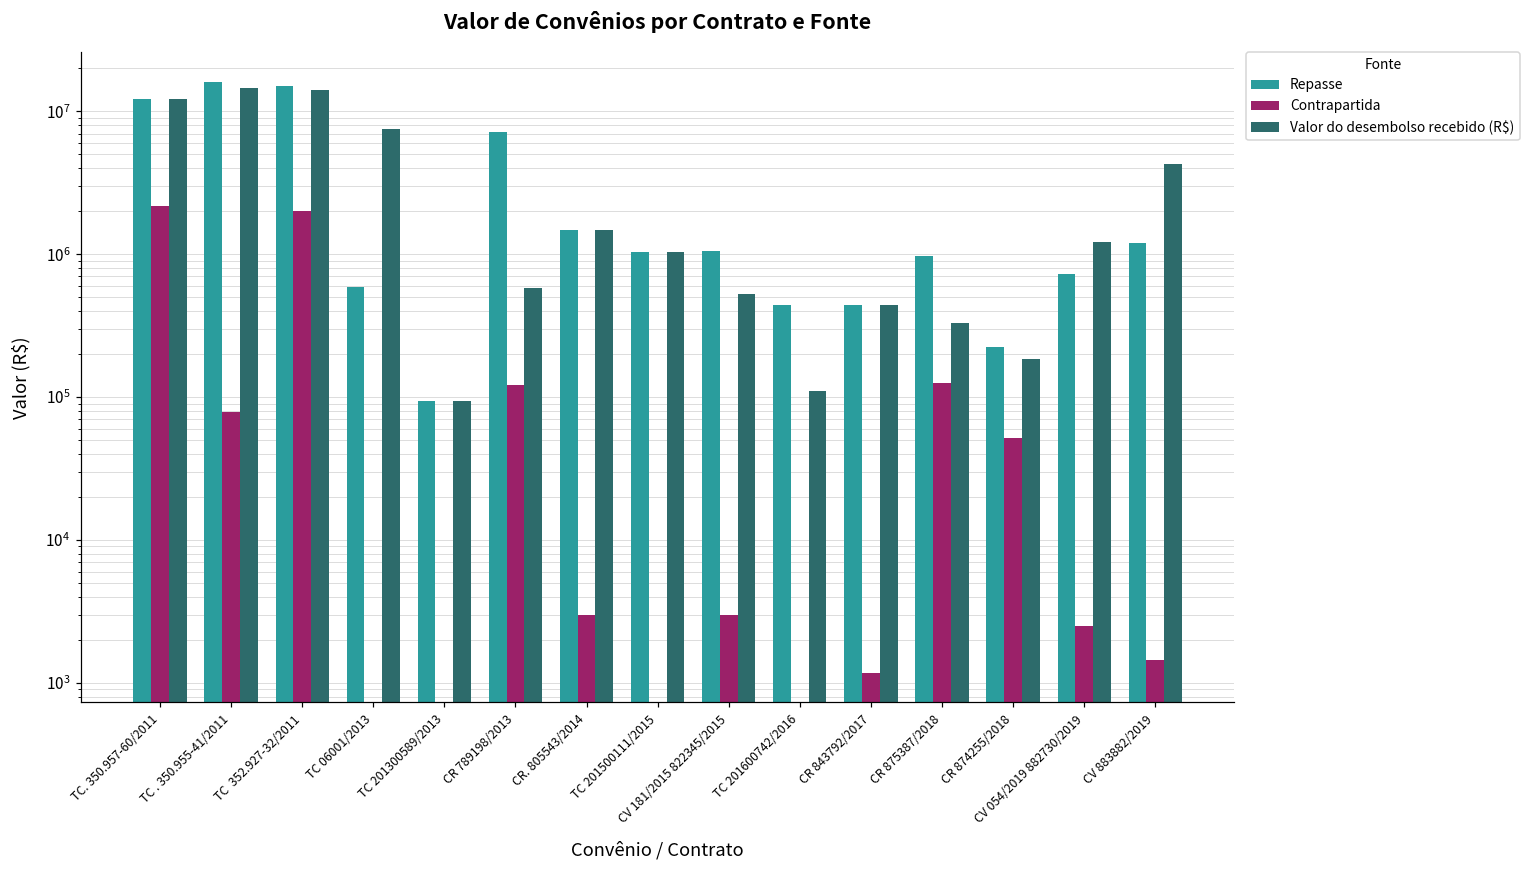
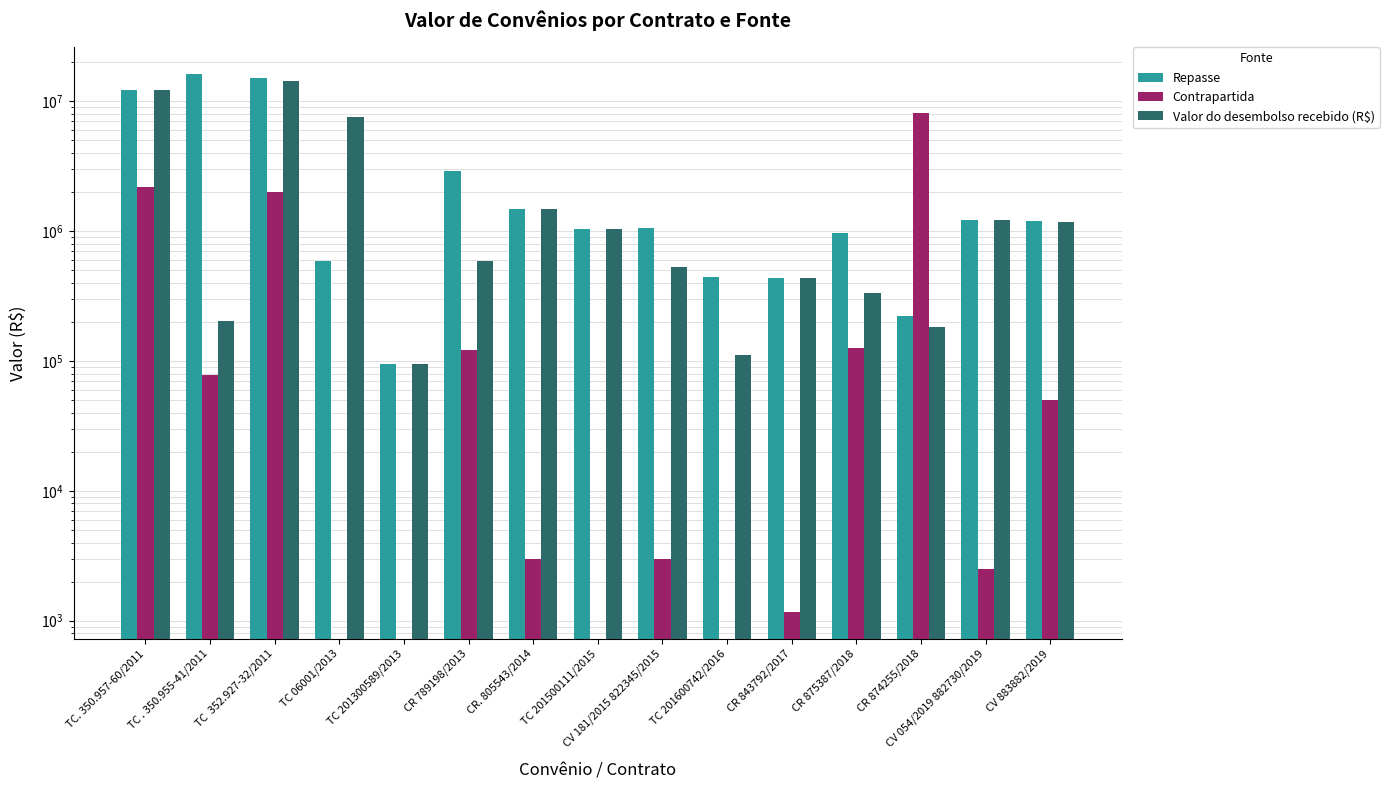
Valor do desembolso recebido (R$), TC . 350.955-41/2011: 15000000 -> 200000
Repasse, CR 789198/2013: 7000000 -> 2900000
Contrapartida, CR 874255/2018: 51000 -> 8000000
Repasse, CV 054/2019 882730/2019: 700000 -> 1200000
Contrapartida, CV 883882/2019: 1400 -> 50000
Valor do desembolso recebido (R$), CV 883882/2019: 4300000 -> 1200000
